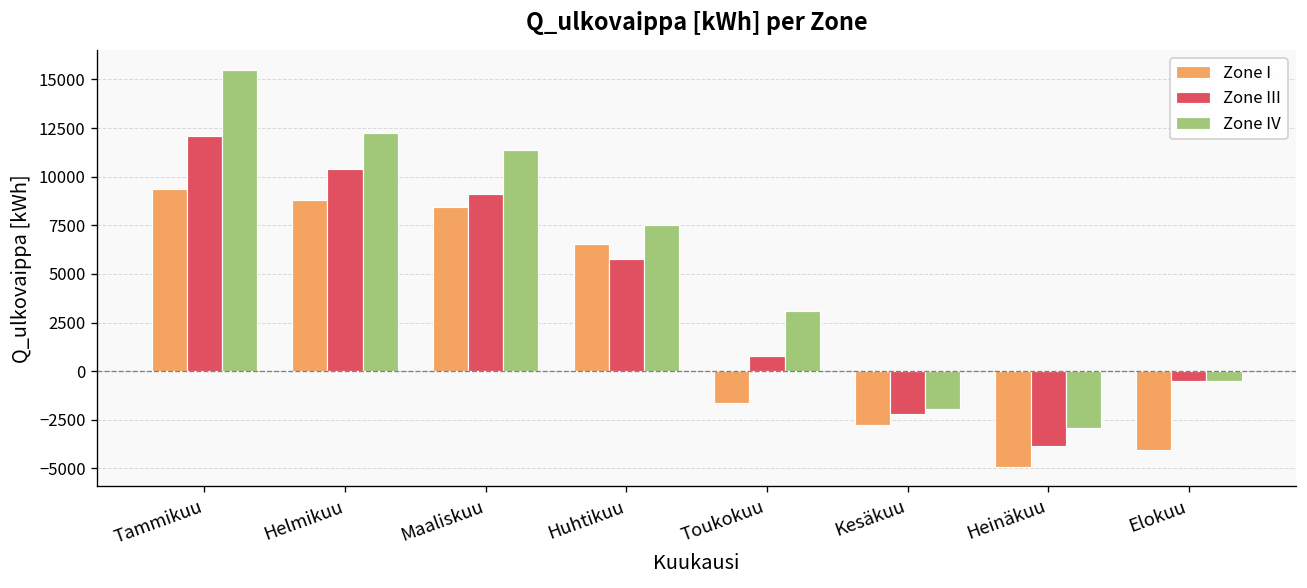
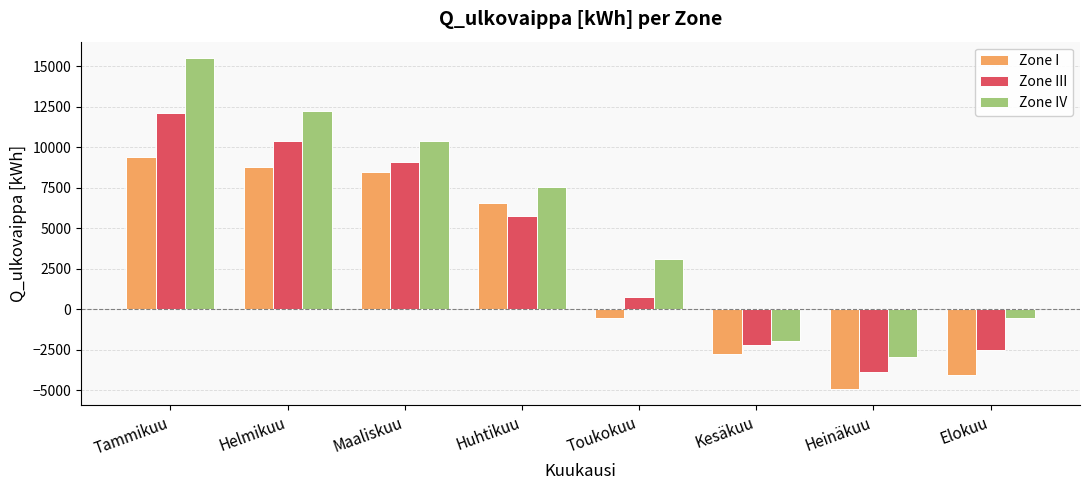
Zone IV, Maaliskuu: 11400 -> 10400
Zone I, Toukokuu: -1700 -> -500
Zone III, Elokuu: -500 -> -2500
